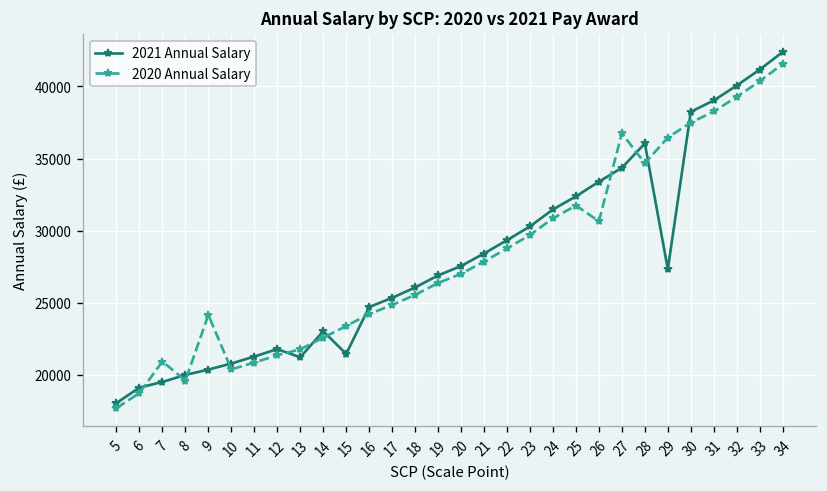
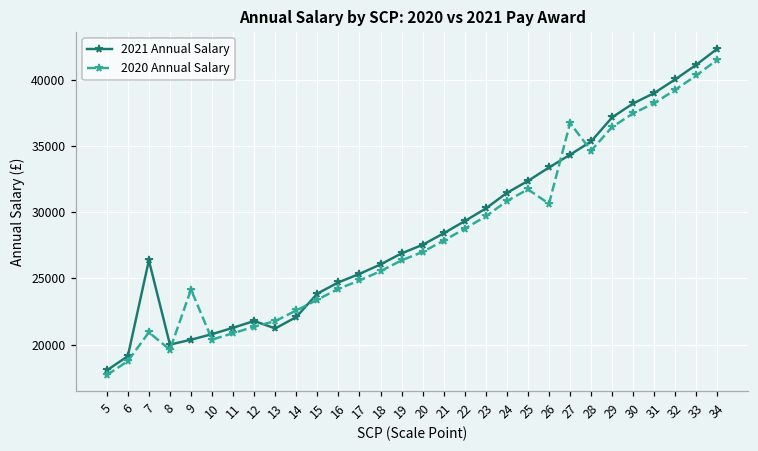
2021 Annual Salary, 7: 19500 -> 26400
2021 Annual Salary, 14: 23000 -> 22100
2021 Annual Salary, 15: 21500 -> 23900
2021 Annual Salary, 28: 36000 -> 35400
2021 Annual Salary, 29: 27300 -> 37200
